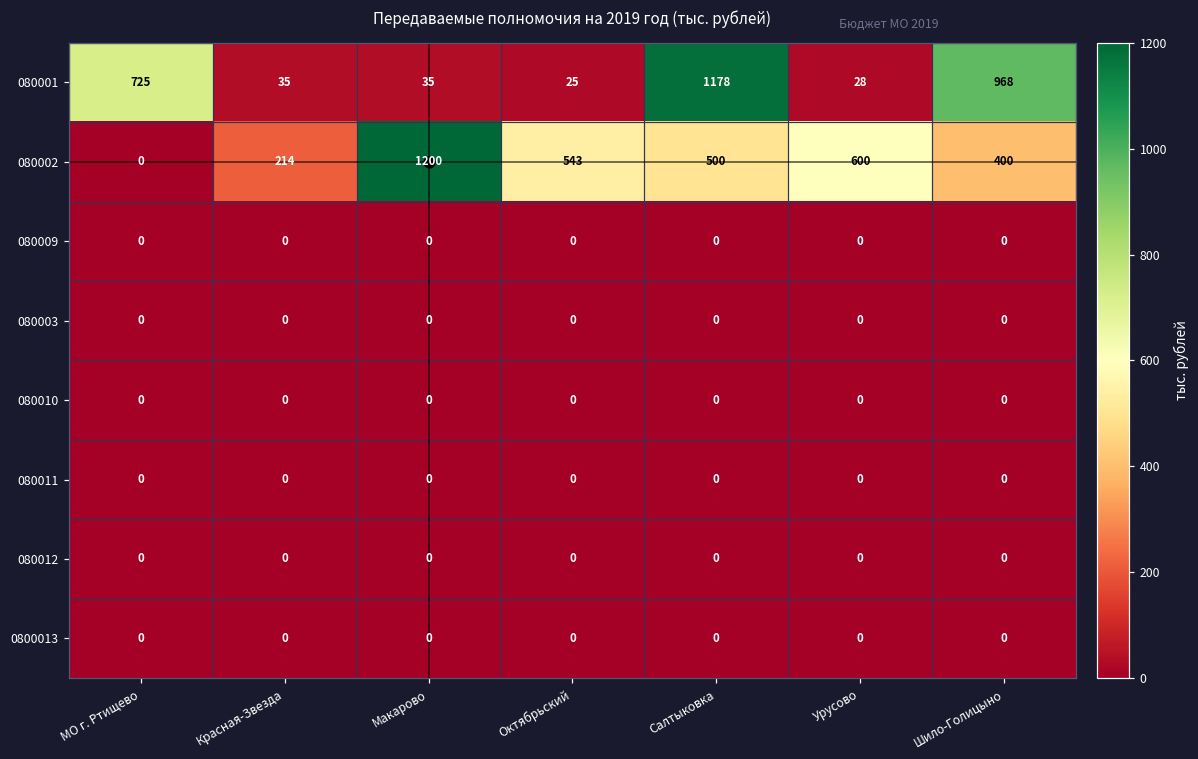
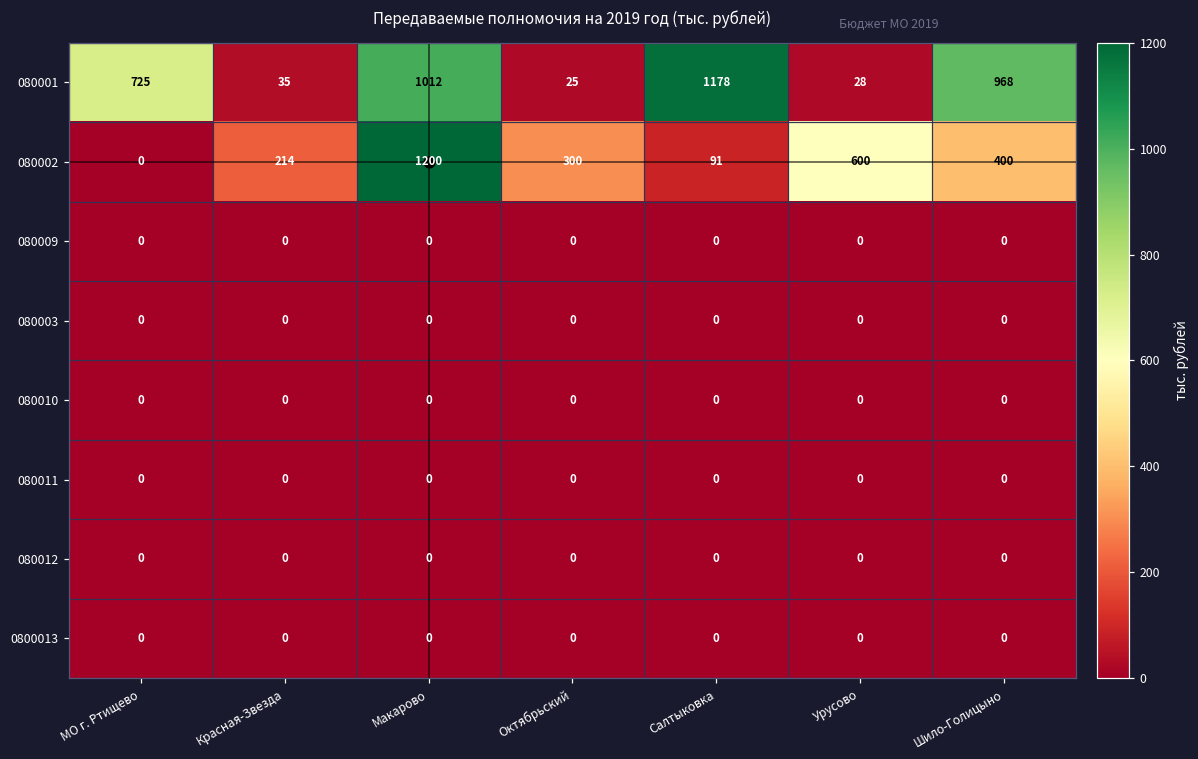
080001, Макарово: 35 -> 1012
080002, Октябрьский: 543 -> 300
080002, Салтыковка: 500 -> 91
